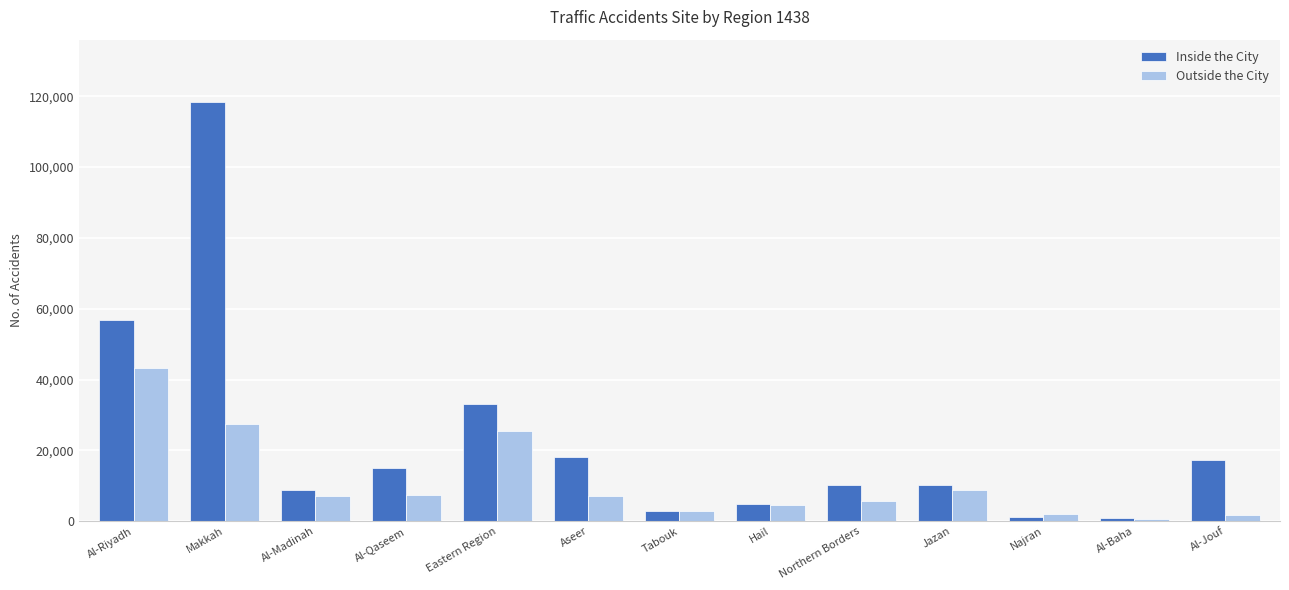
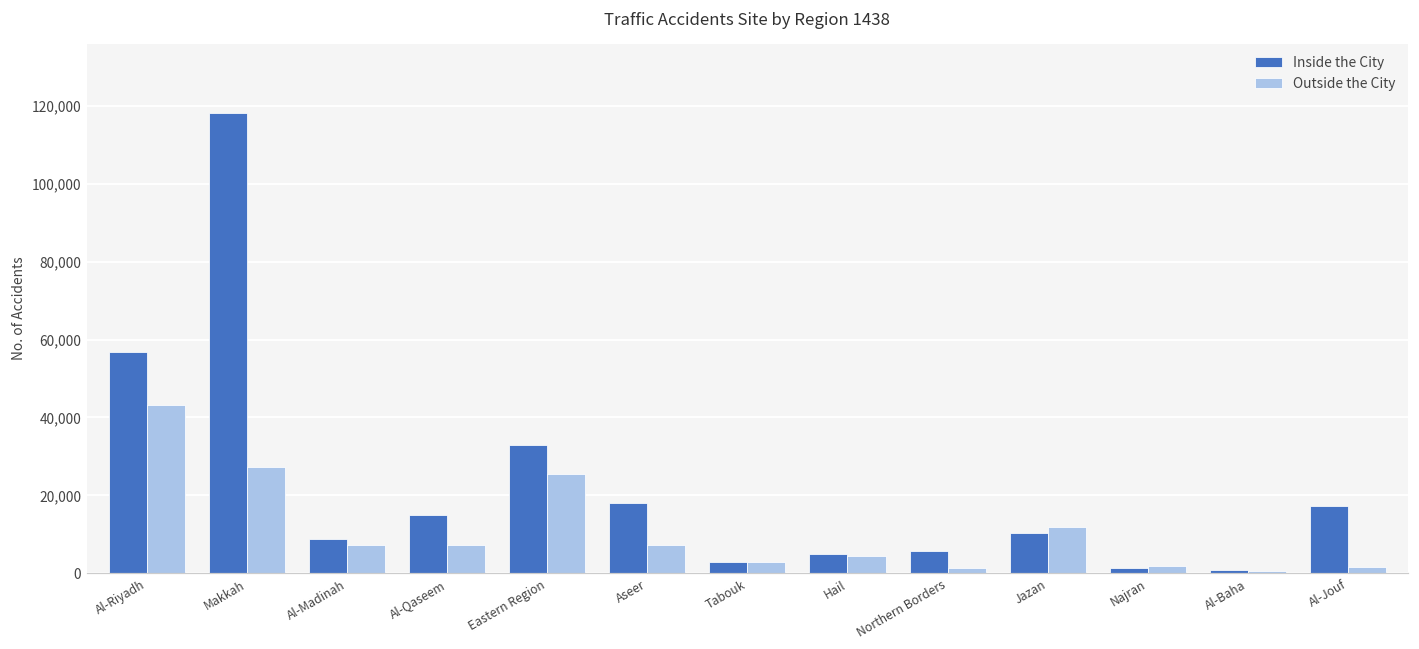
Inside the City, Northern Borders: 10,000 -> 6,000
Outside the City, Northern Borders: 6,000 -> 1,000
Outside the City, Jazan: 9,000 -> 12,000
